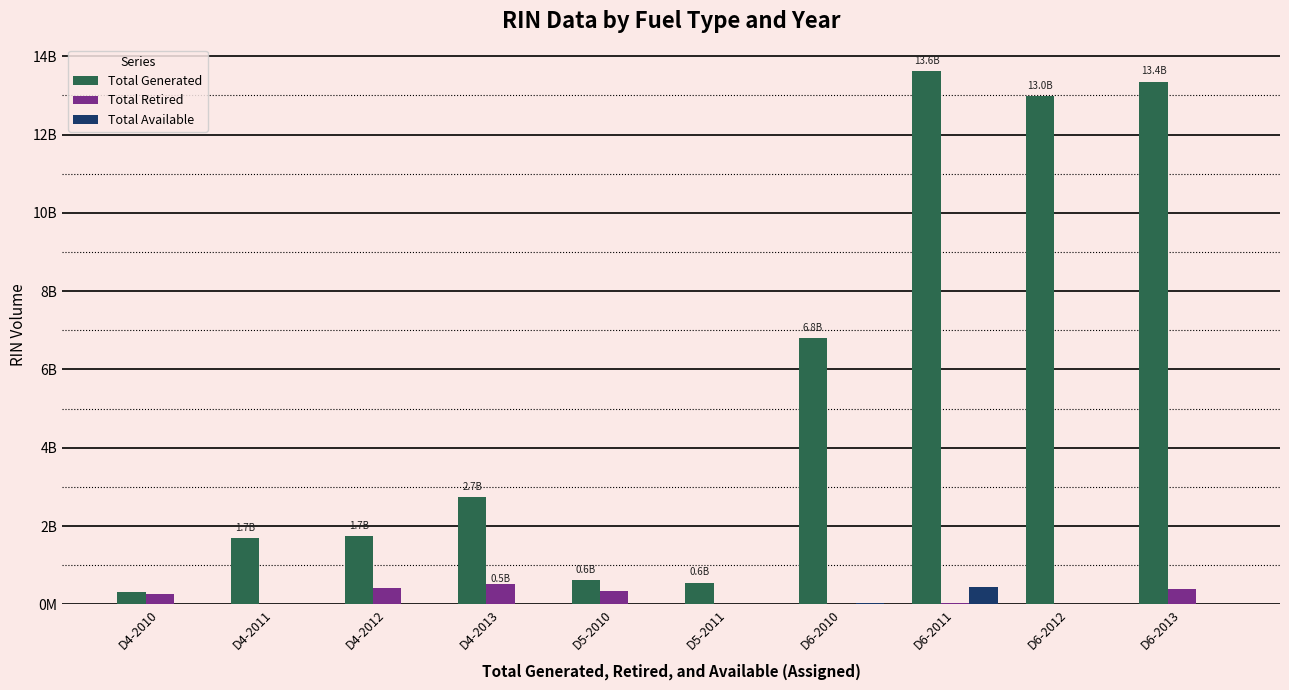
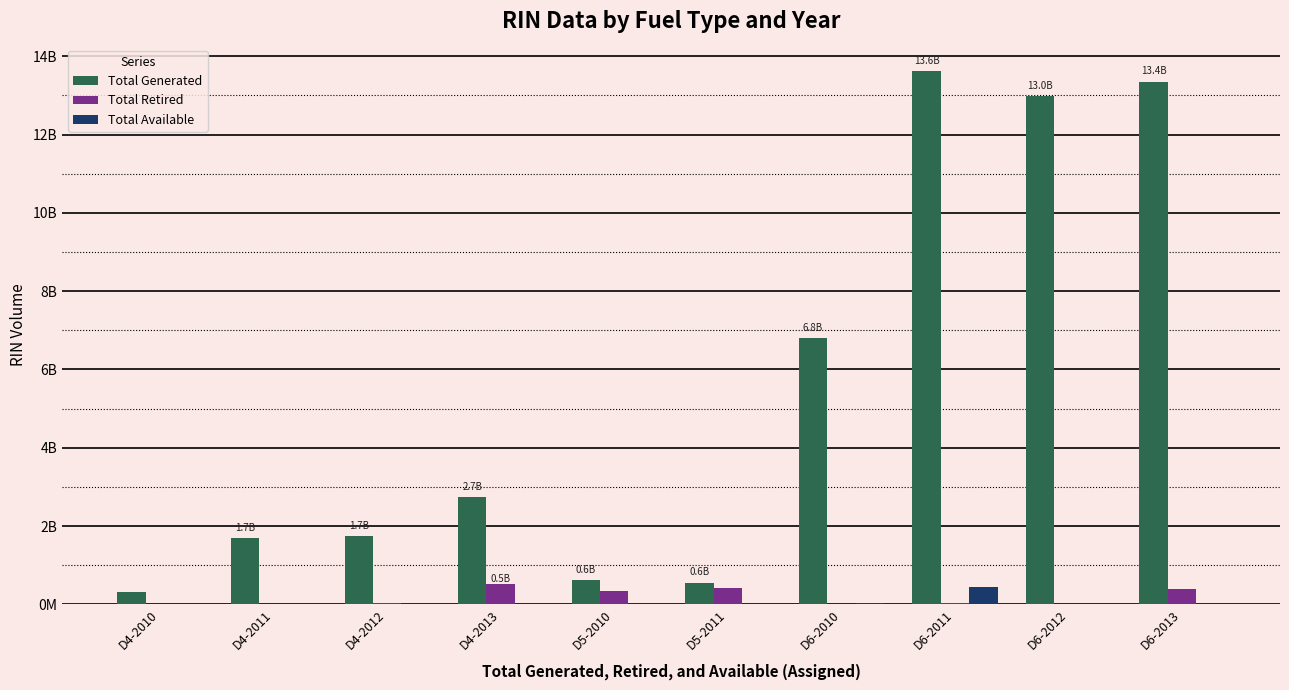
Total Retired, D4-2010: 300000000 -> 0
Total Retired, D4-2012: 400000000 -> 0
Total Retired, D5-2011: 0 -> 400000000
